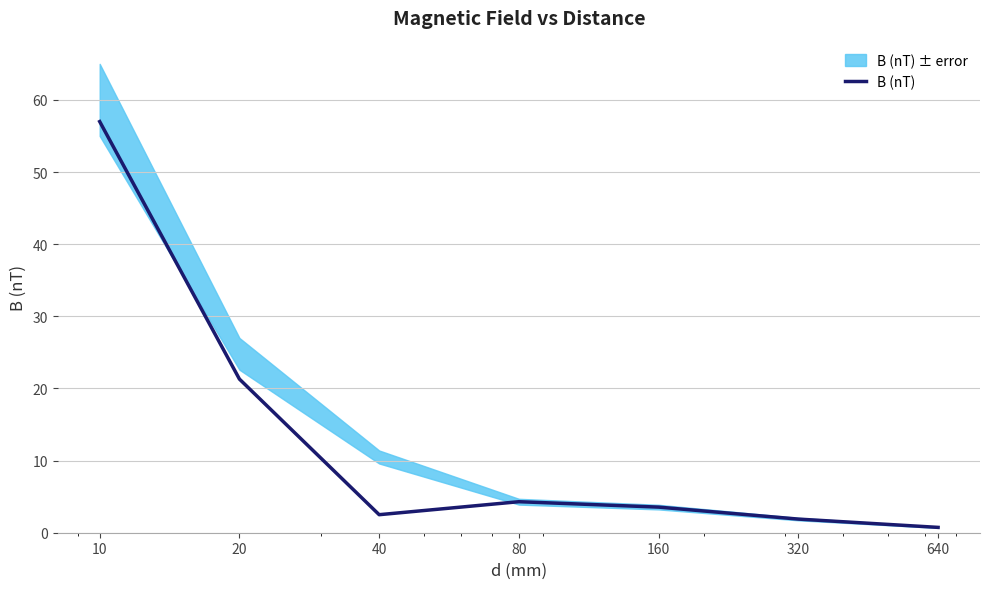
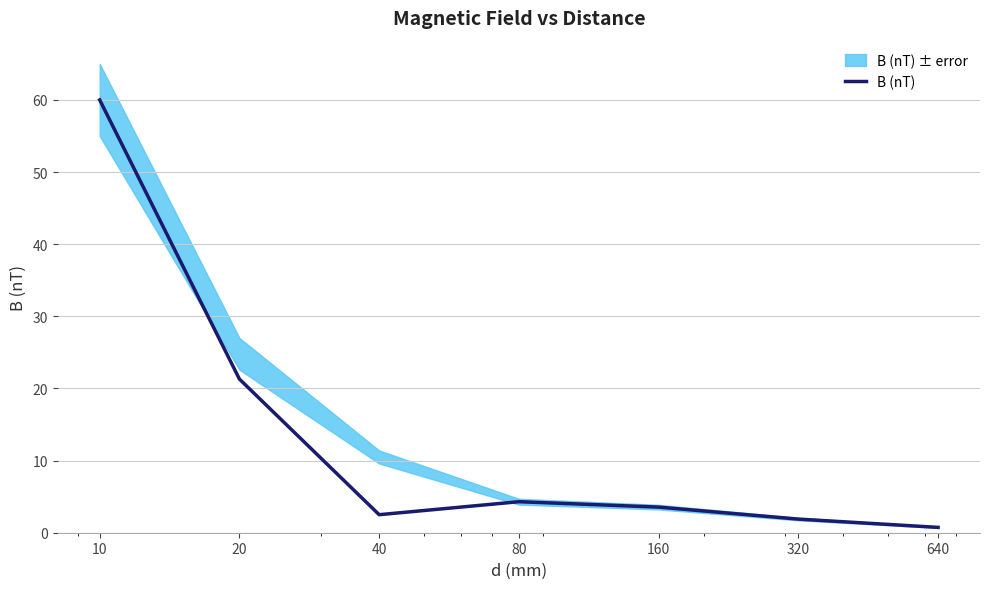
B (nT), 10: 57 -> 60
